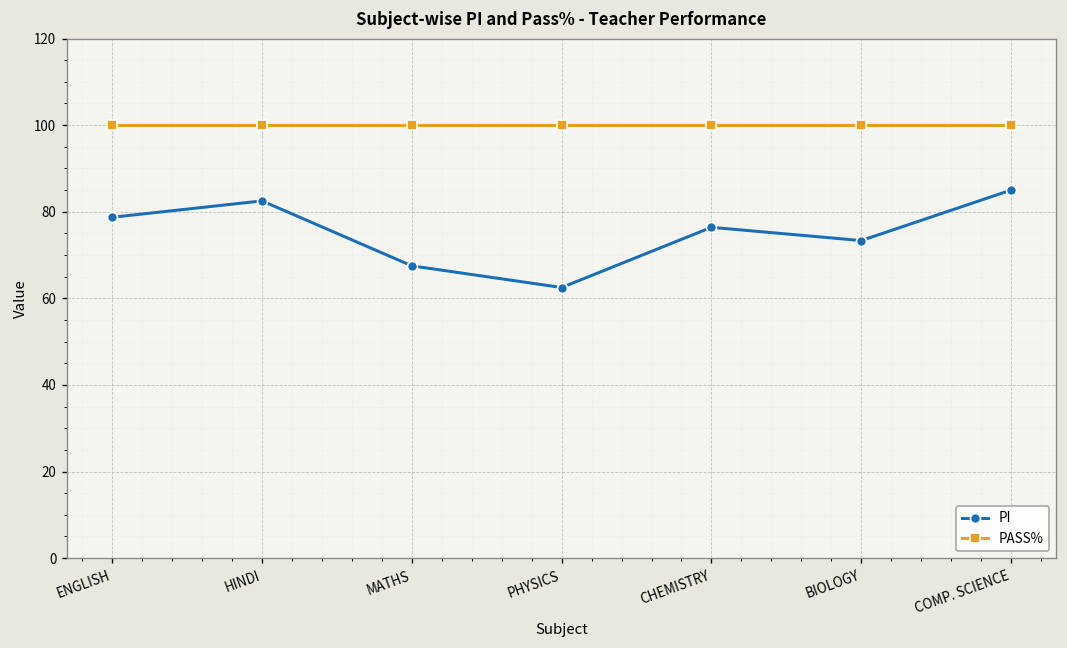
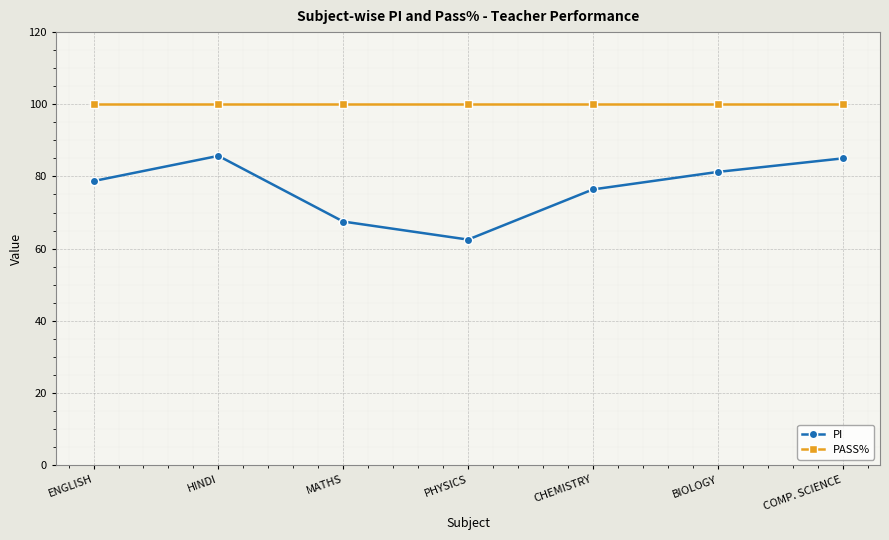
PI, HINDI: 83 -> 86
PI, BIOLOGY: 73 -> 81
